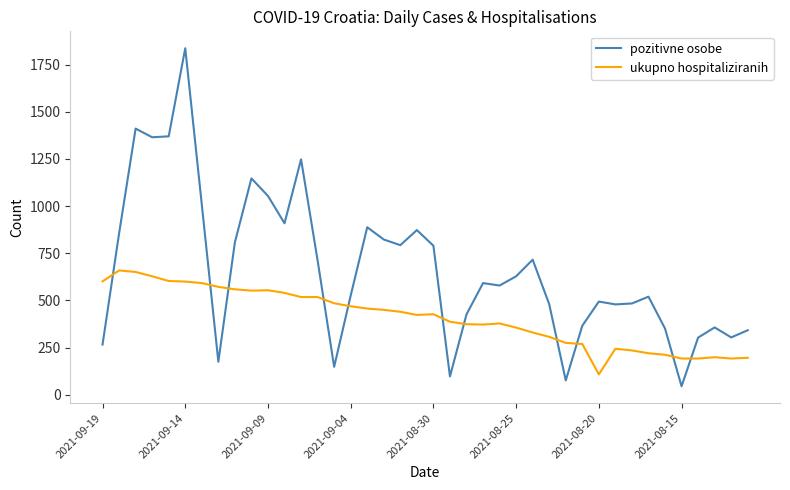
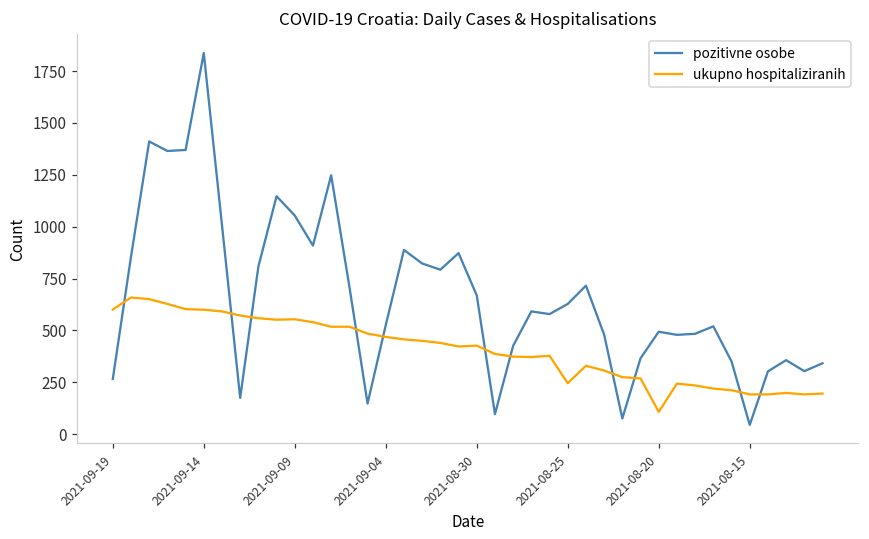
pozitivne osobe, 2021-08-30: 790 -> 670
ukupno hospitaliziranih, 2021-08-25: 360 -> 250
